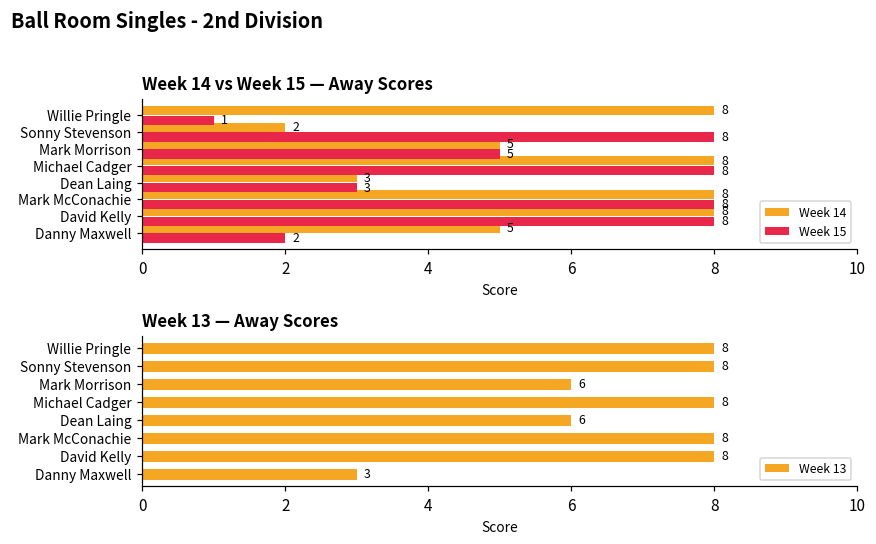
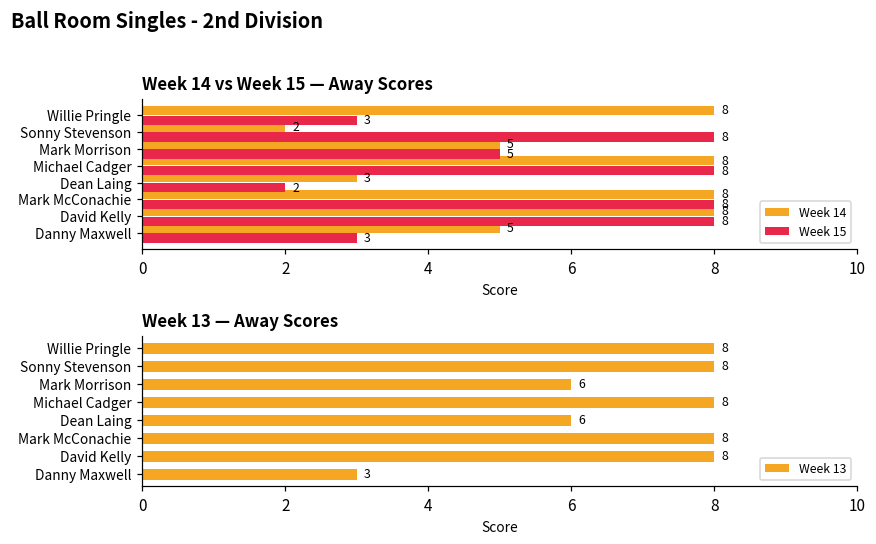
Week 14 vs Week 15 — Away Scores, Week 15, Willie Pringle: 1 -> 3
Week 14 vs Week 15 — Away Scores, Week 15, Dean Laing: 3 -> 2
Week 14 vs Week 15 — Away Scores, Week 15, Danny Maxwell: 2 -> 3
